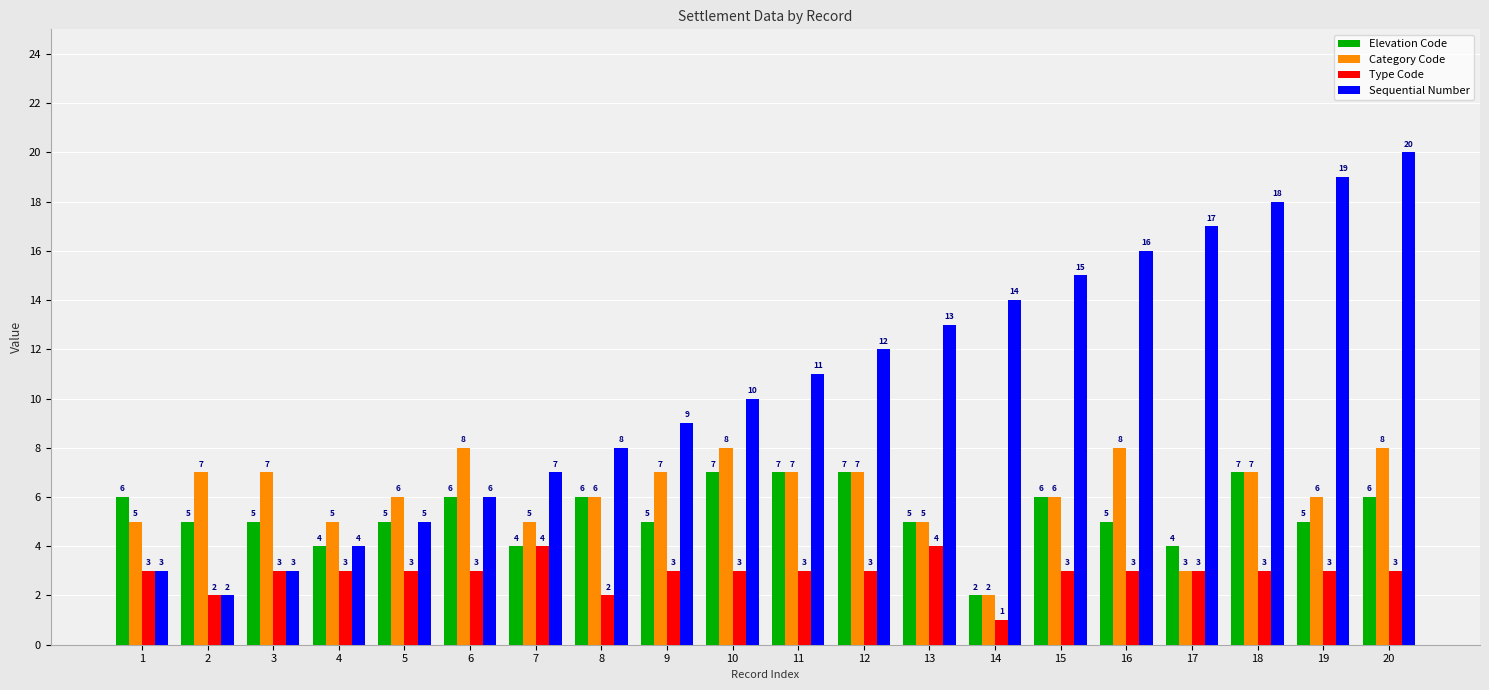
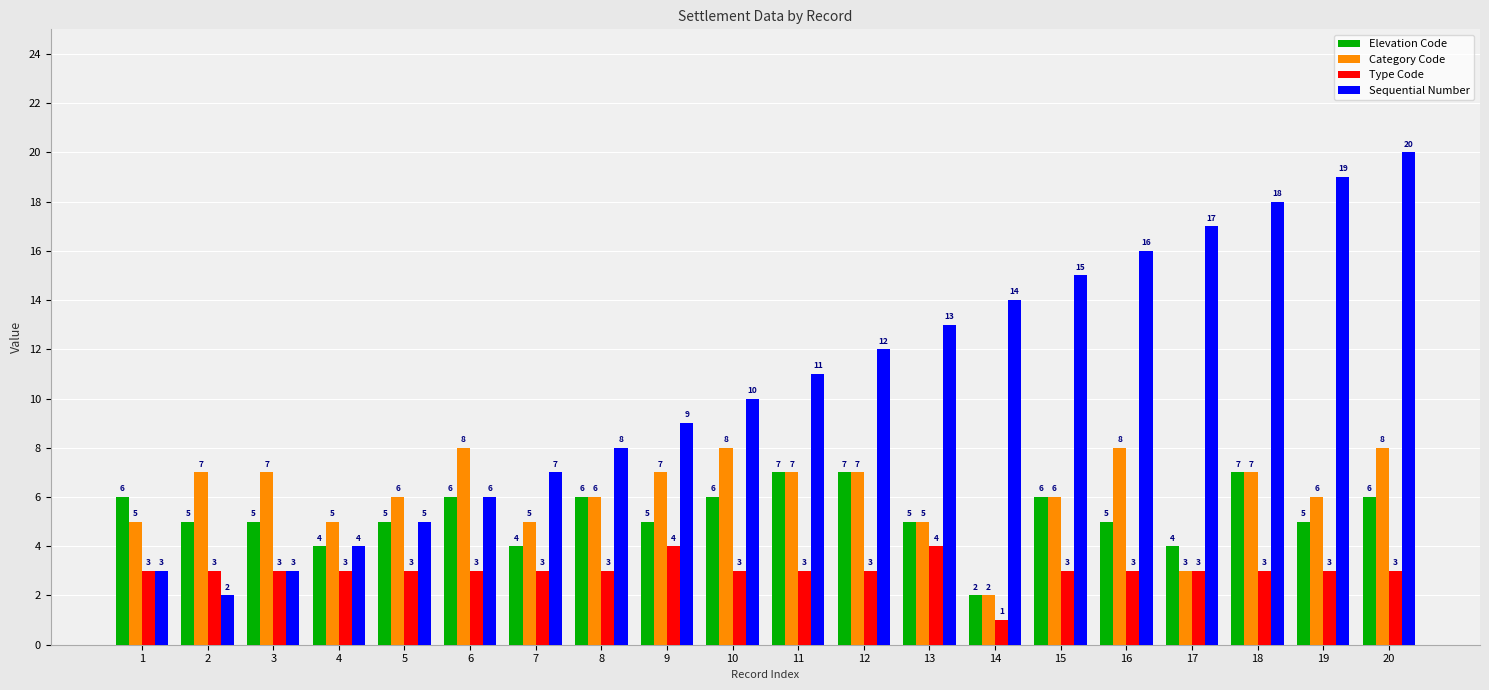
Type Code, 2: 2 -> 3
Type Code, 7: 4 -> 3
Type Code, 8: 2 -> 3
Type Code, 9: 3 -> 4
Elevation Code, 10: 7 -> 6
